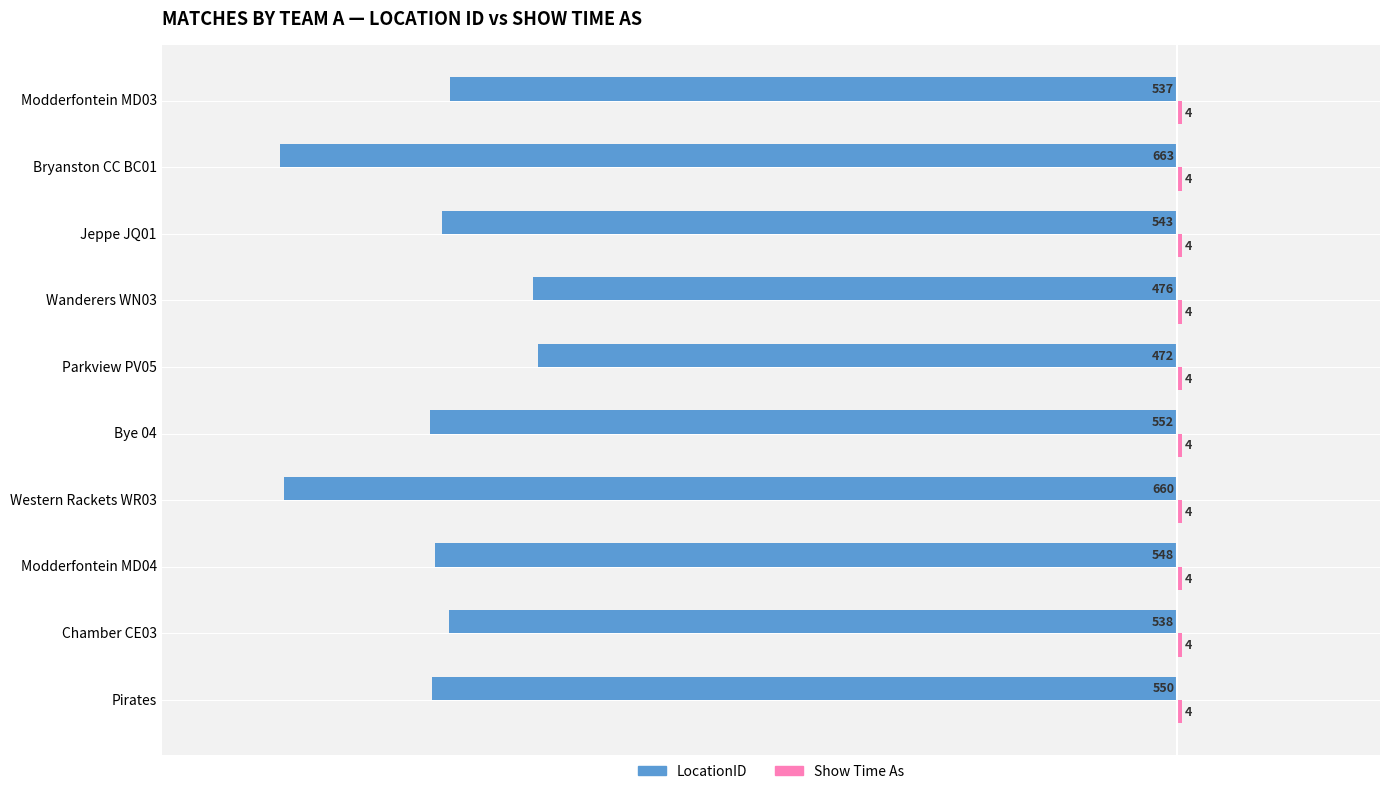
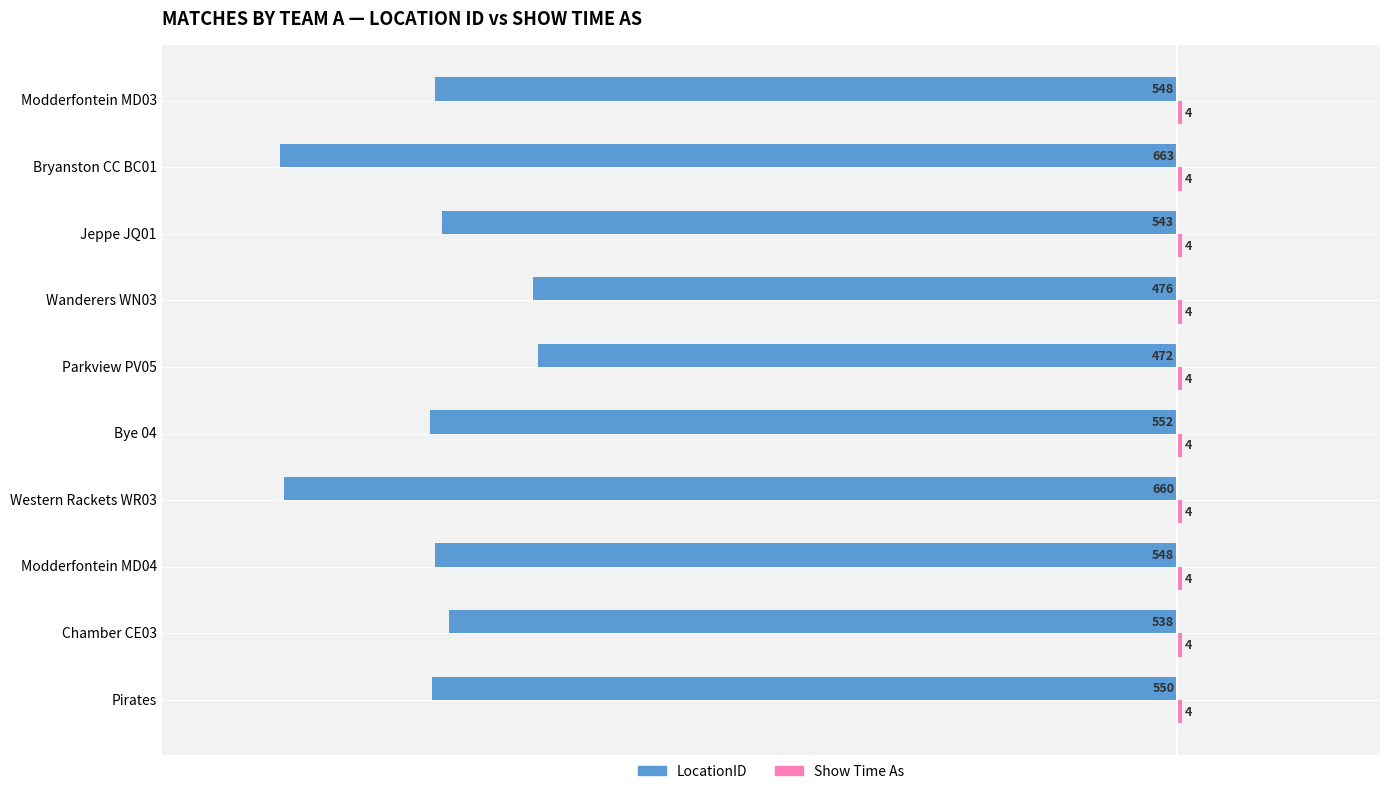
LocationID, Modderfontein MD03: 537 -> 548
